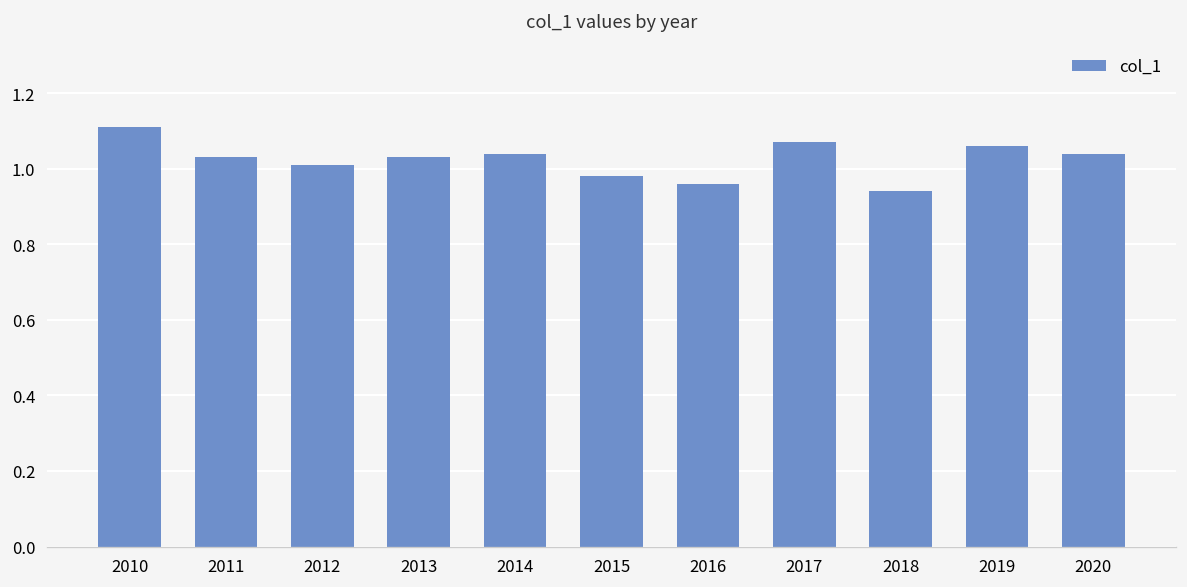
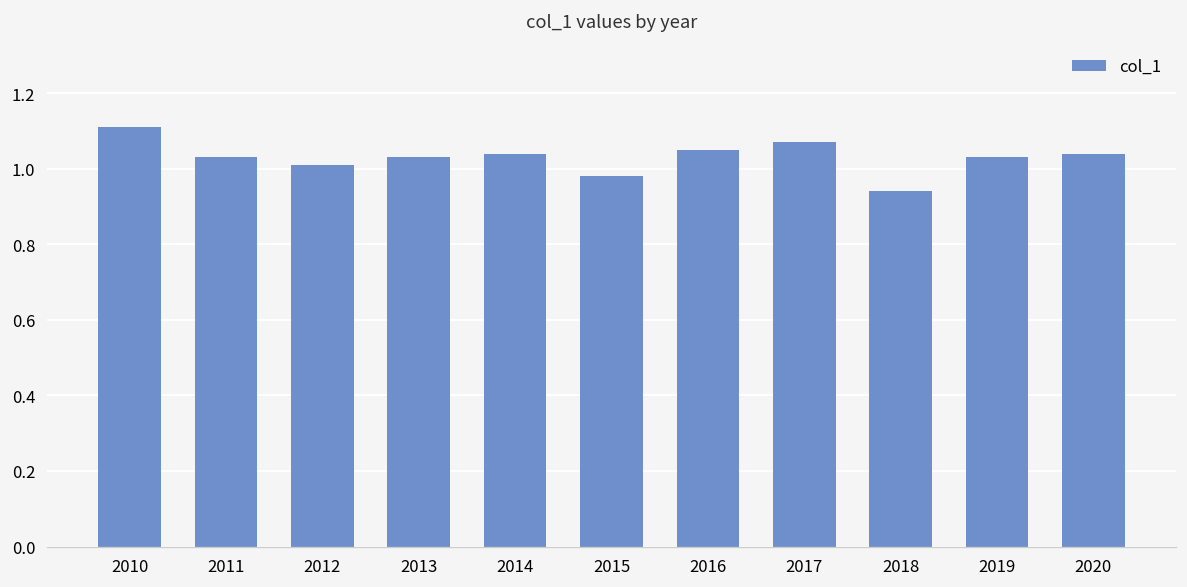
2016: 0.96 -> 1.05
2019: 1.06 -> 1.03
